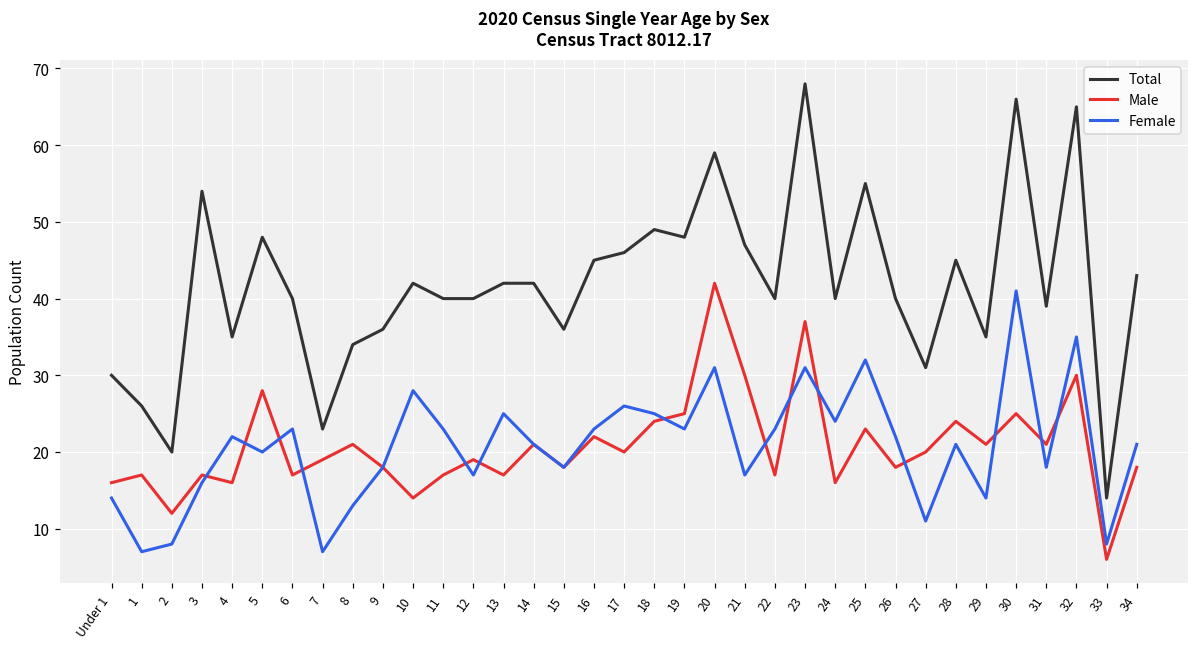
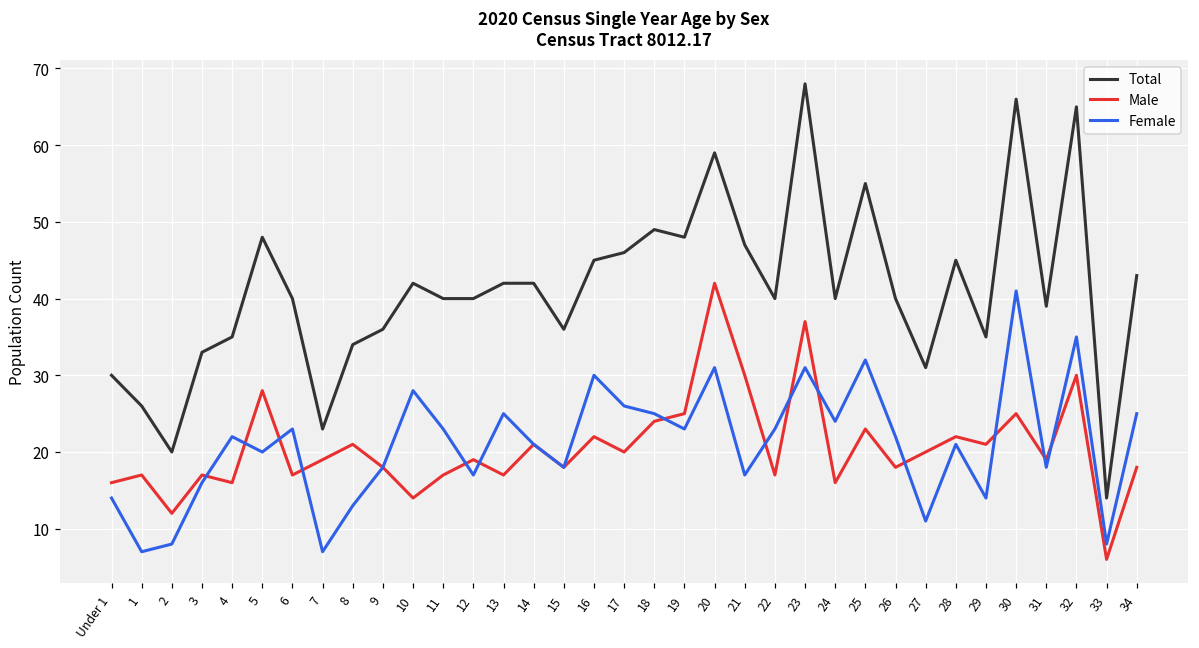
Total, 3: 54 -> 33
Female, 16: 23 -> 30
Male, 28: 24 -> 22
Male, 31: 21 -> 19
Female, 34: 21 -> 25
